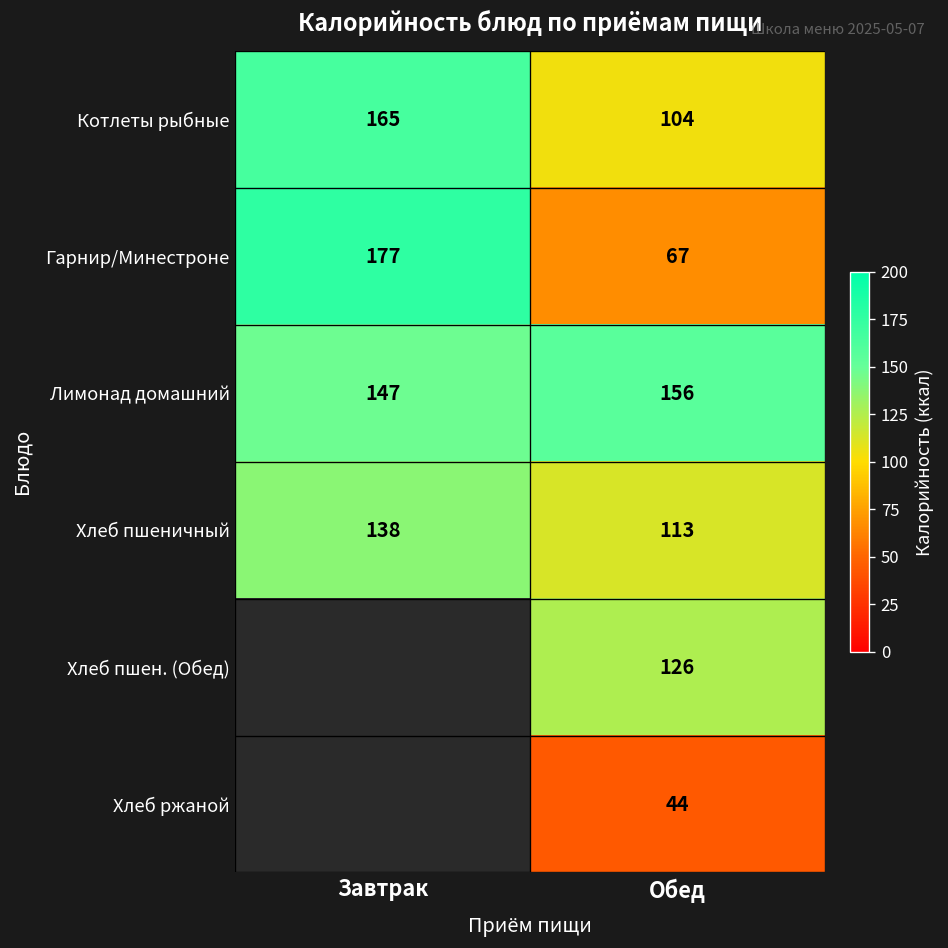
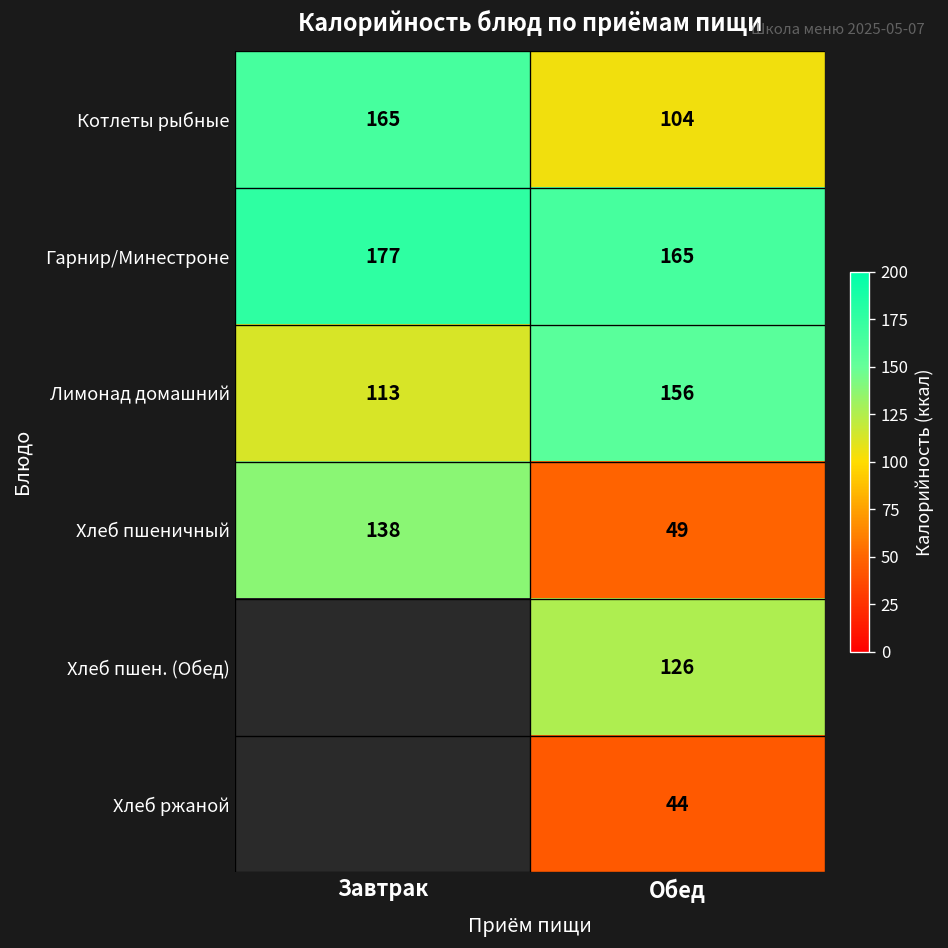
Гарнир/Минестроне, Обед: 67 -> 165
Лимонад домашний, Завтрак: 147 -> 113
Хлеб пшеничный, Обед: 113 -> 49
